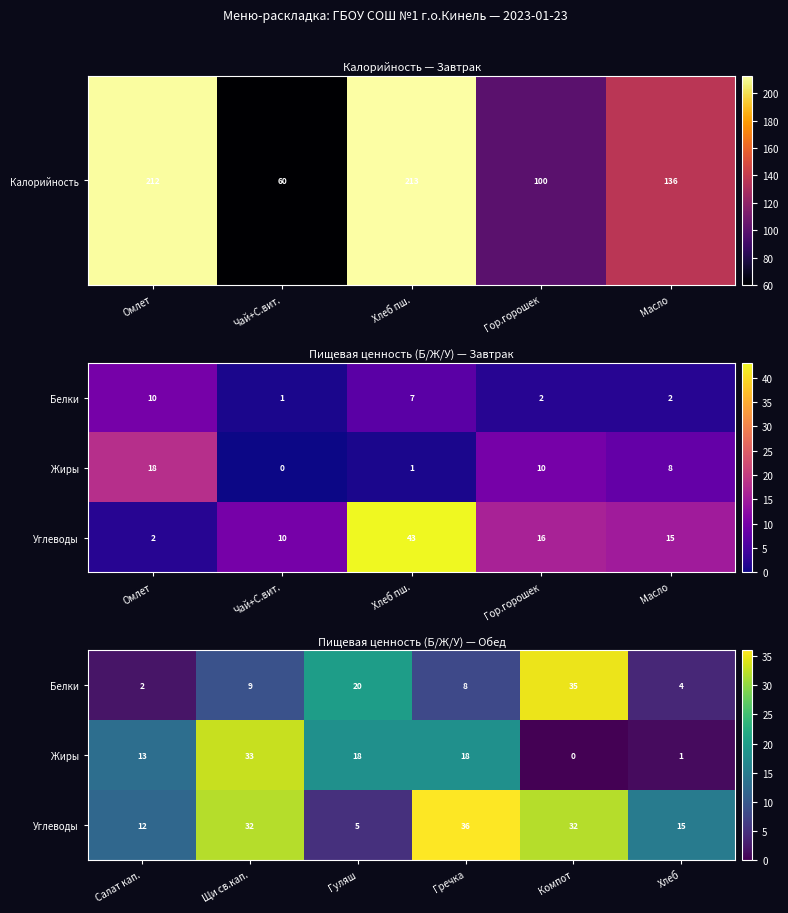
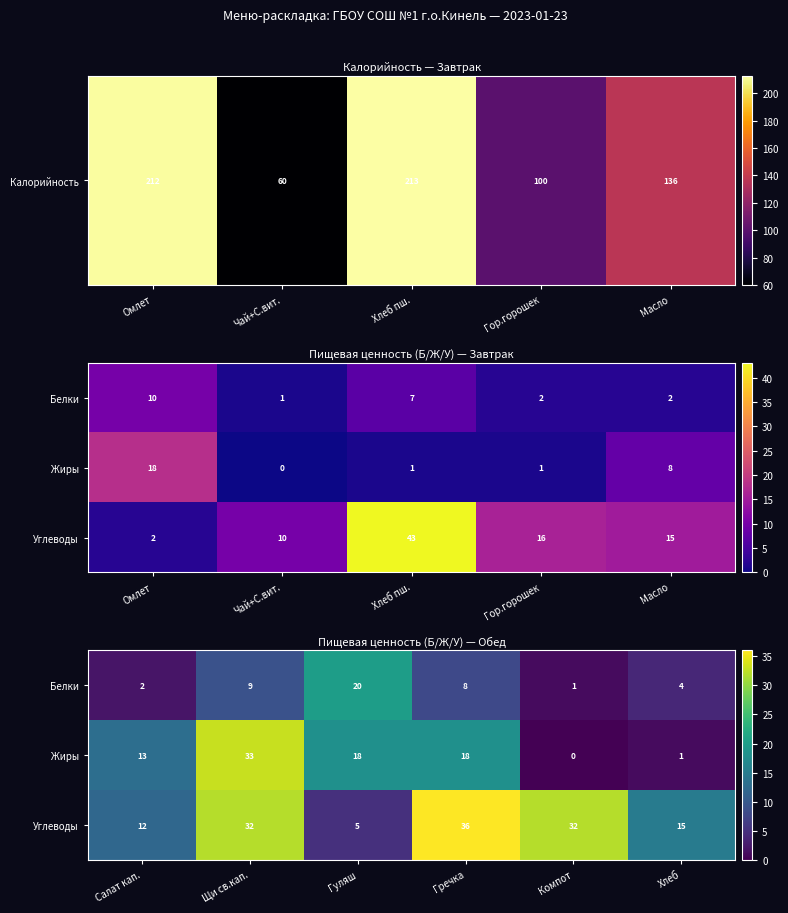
Пищевая ценность (Б/Ж/У) — Завтрак, Жиры, Гор.горошек: 10 -> 1
Пищевая ценность (Б/Ж/У) — Обед, Белки, Компот: 35 -> 1
